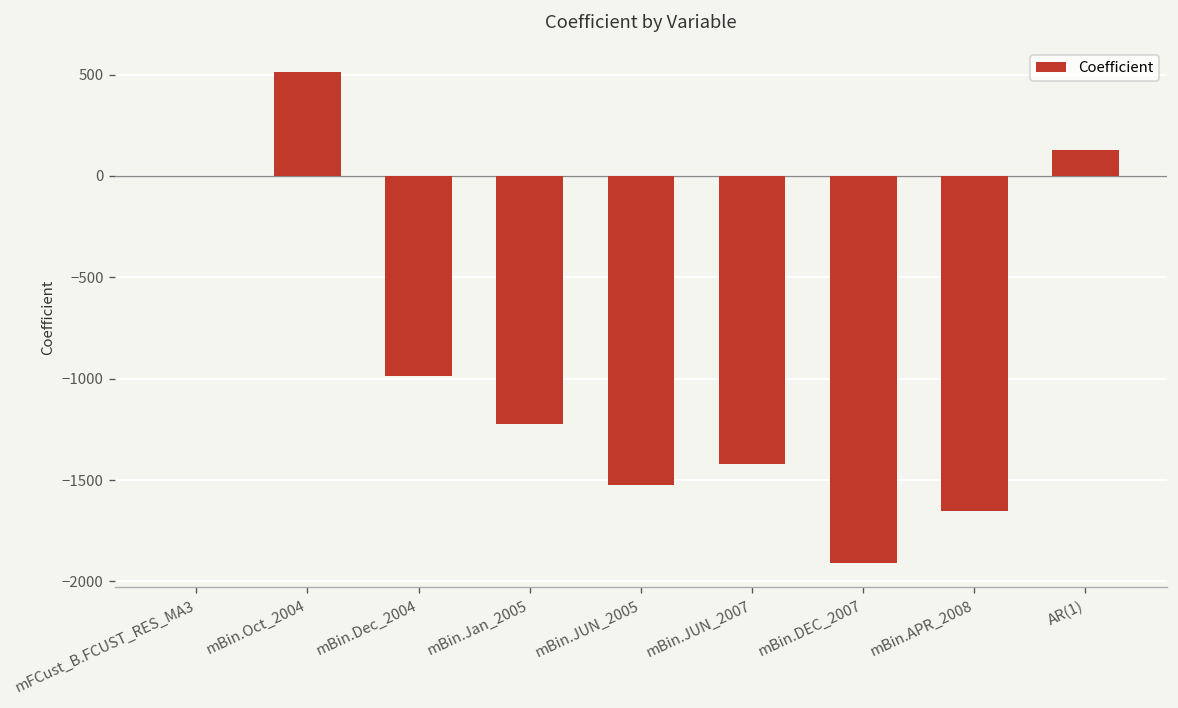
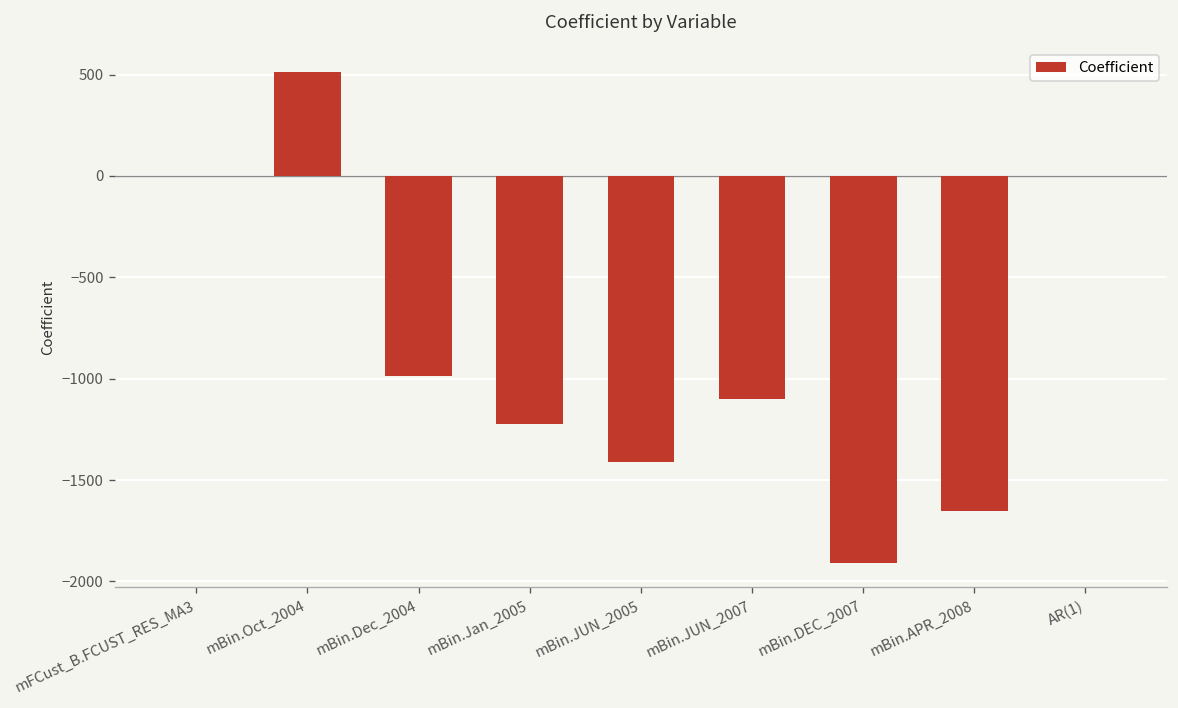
mBin.JUN_2005: -1530 -> -1410
mBin.JUN_2007: -1420 -> -1100
AR(1): 130 -> 0
